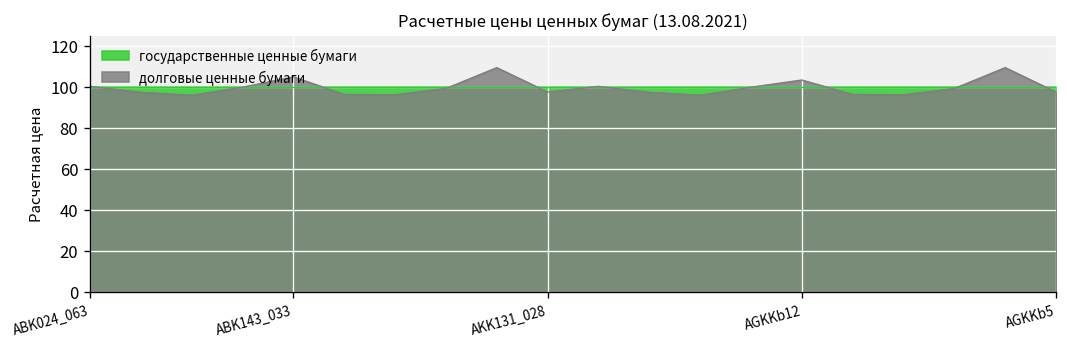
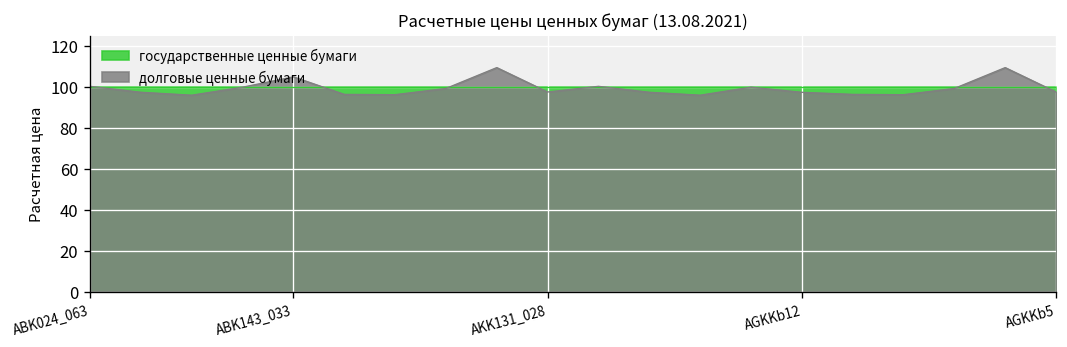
долговые ценные бумаги, AGKKb12: 103 -> 97
